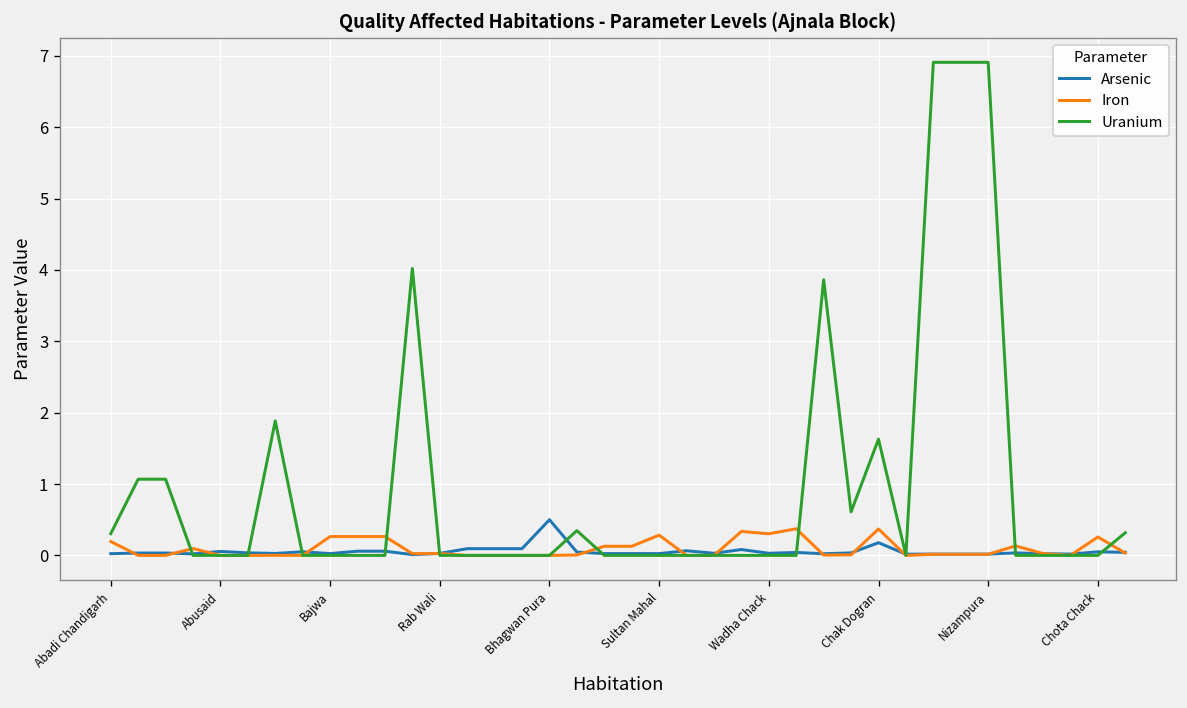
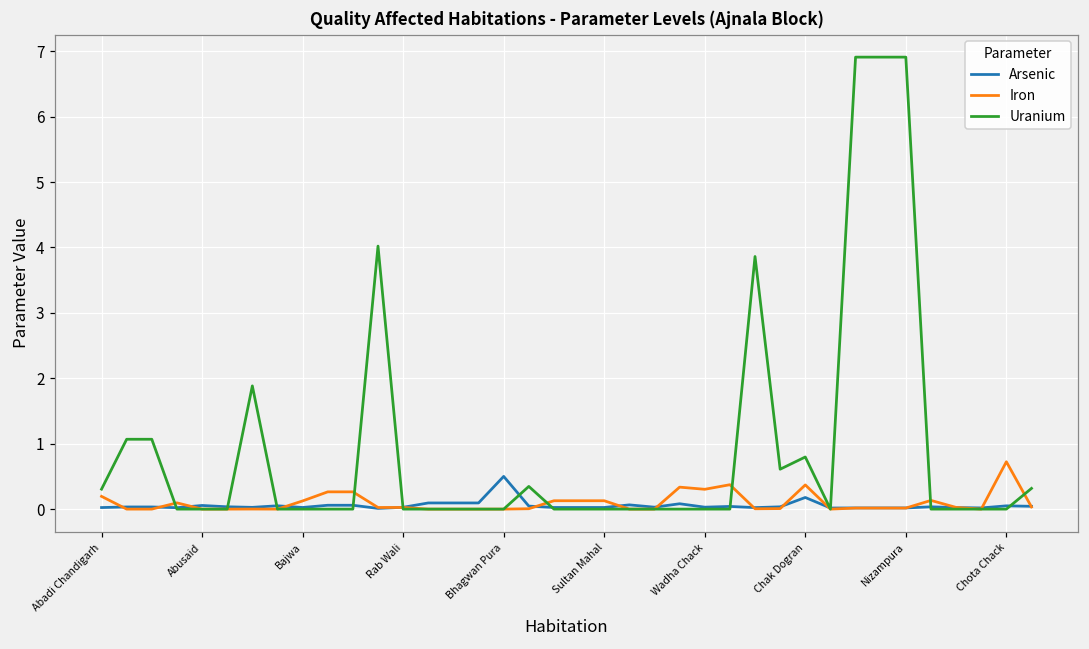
Iron, Bajwa: 0.3 -> 0.1
Iron, Sultan Mahal: 0.3 -> 0.1
Uranium, Chak Dogran: 1.6 -> 0.8
Iron, Chota Chack: 0.3 -> 0.7
